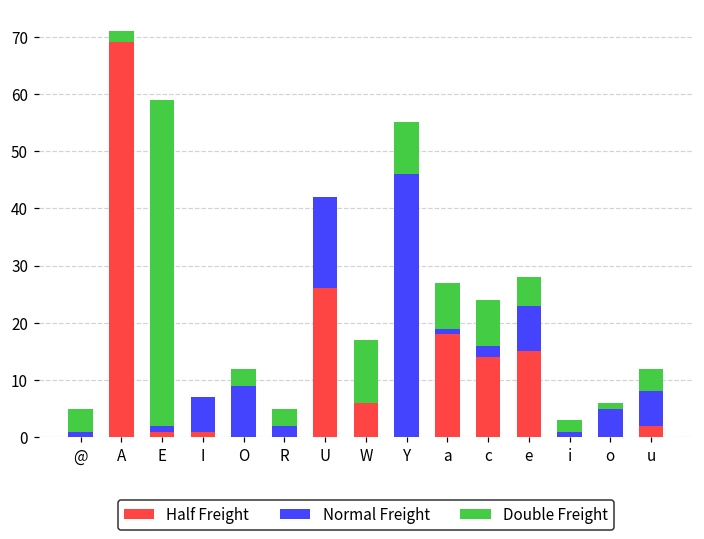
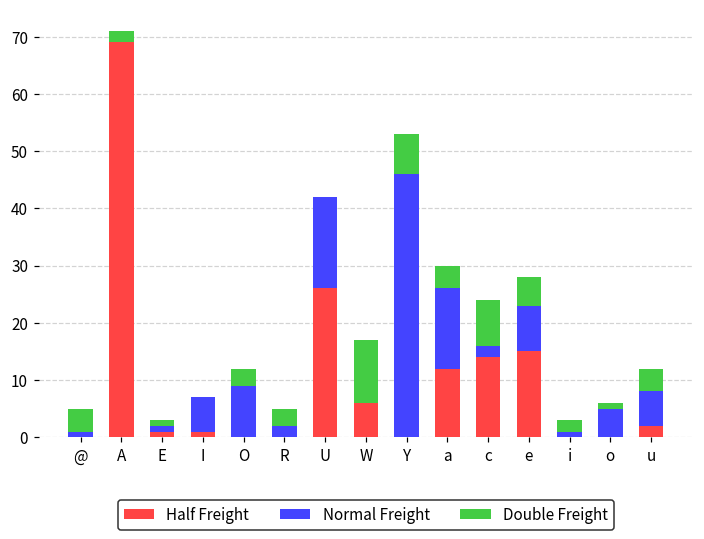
Double Freight, E: 57 -> 1
Double Freight, Y: 9 -> 7
Half Freight, a: 18 -> 12
Normal Freight, a: 1 -> 14
Double Freight, a: 8 -> 4
